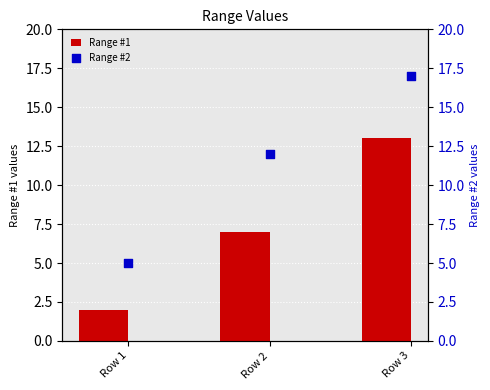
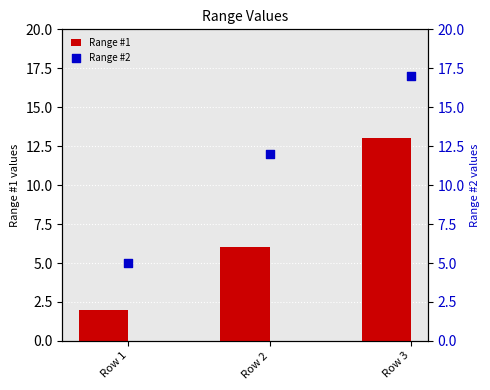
Range #1, Row 2: 7 -> 6
